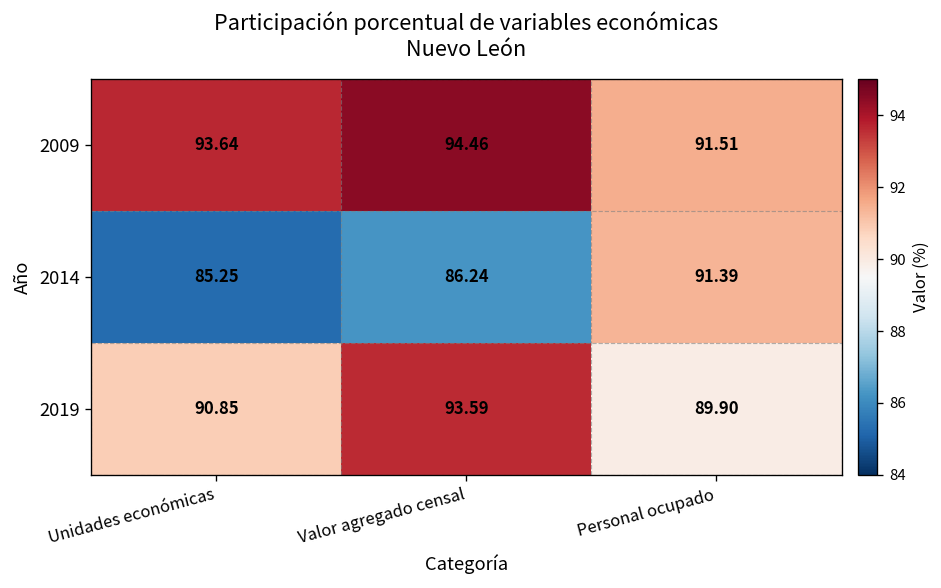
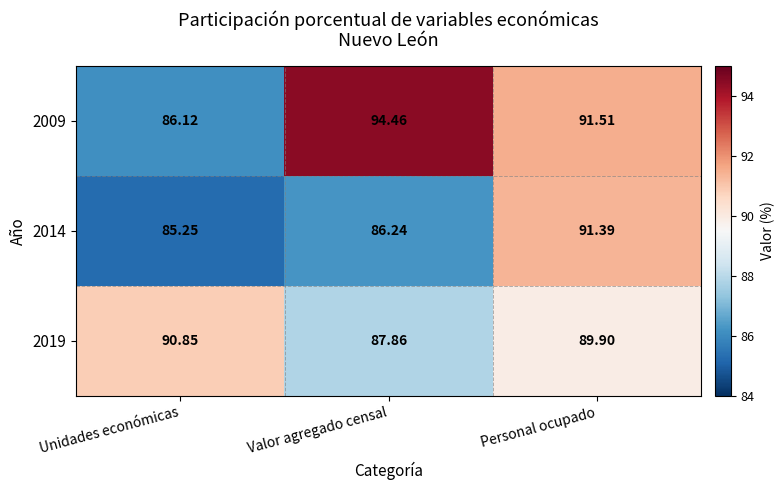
2009, Unidades económicas: 93.64 -> 86.12
2019, Valor agregado censal: 93.59 -> 87.86
